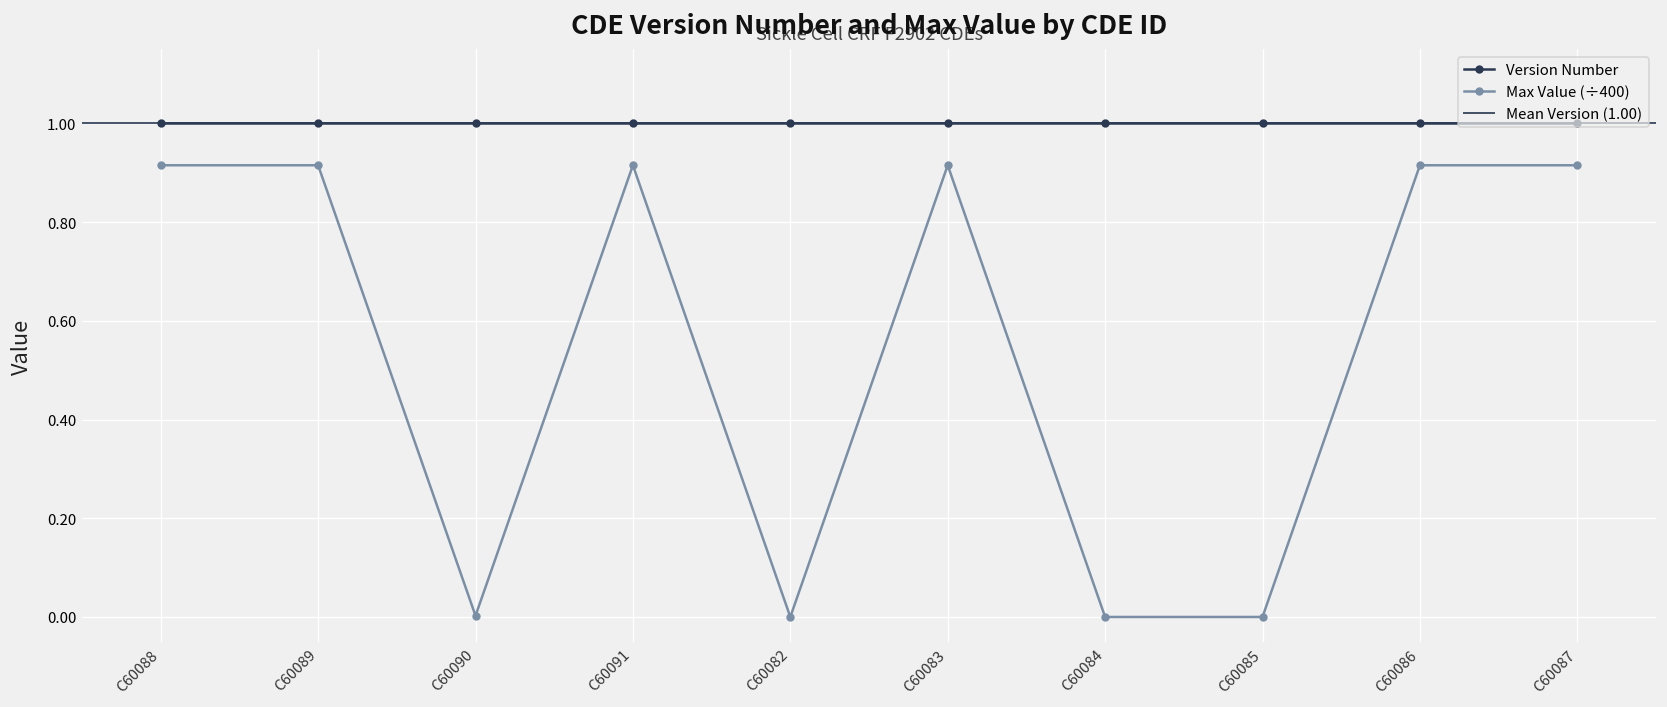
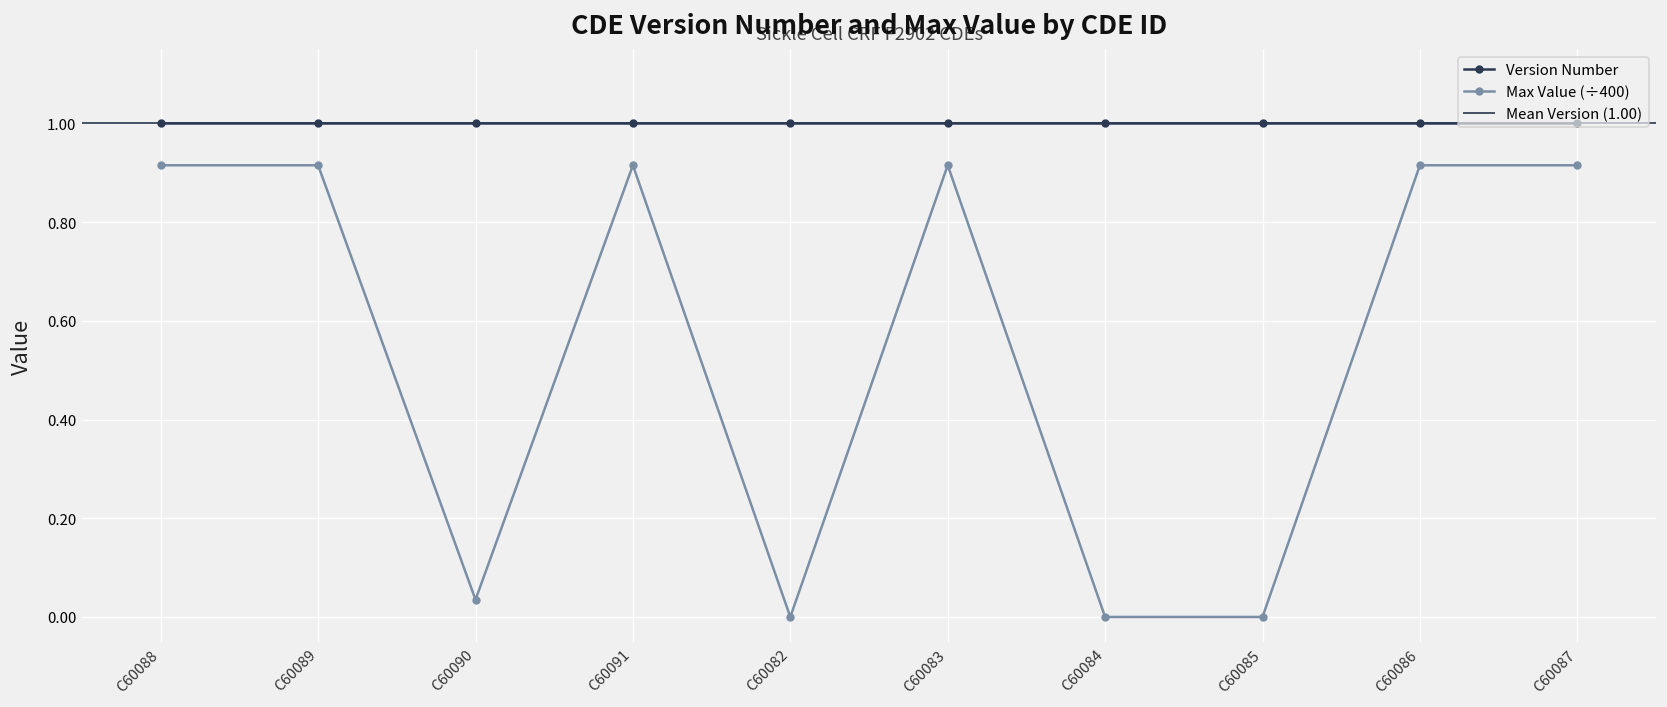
Max Value (÷400), C60090: 0.00 -> 0.04
